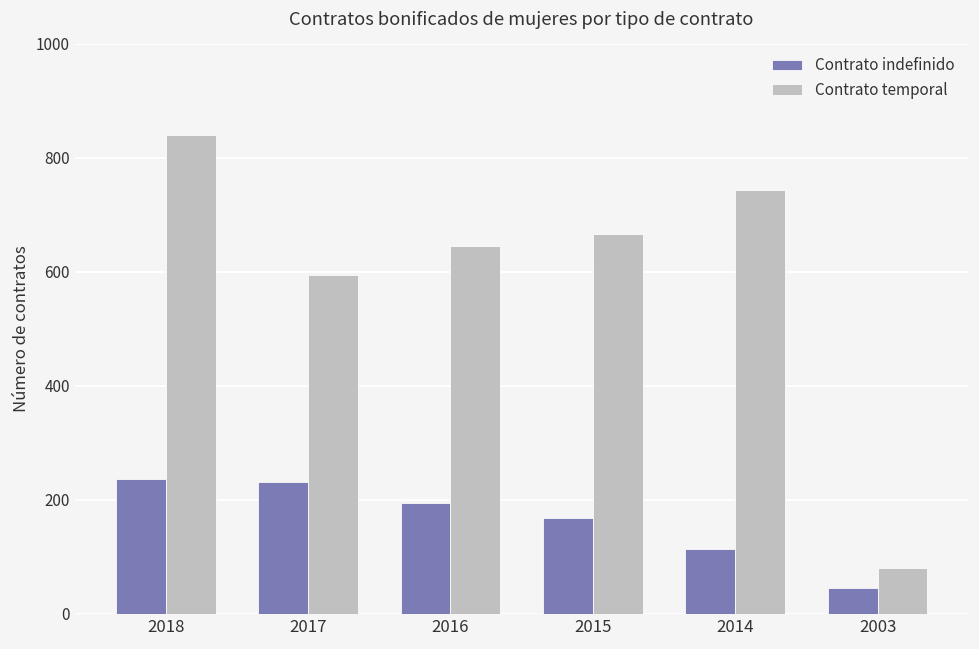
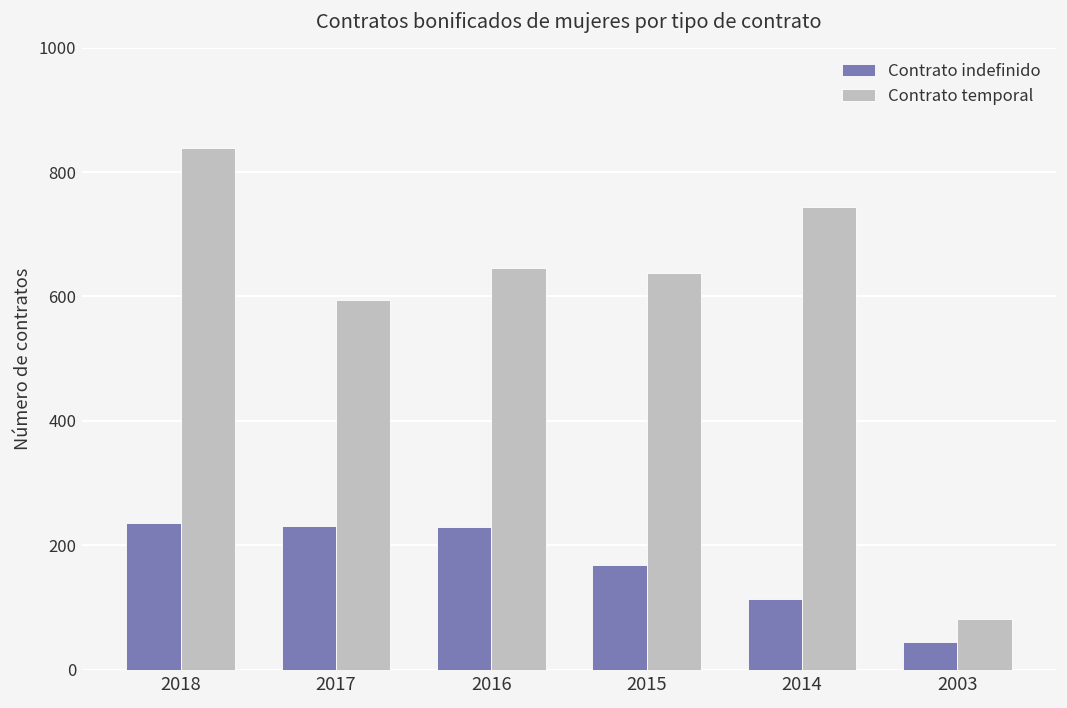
Contrato indefinido, 2016: 190 -> 230
Contrato temporal, 2015: 670 -> 640
